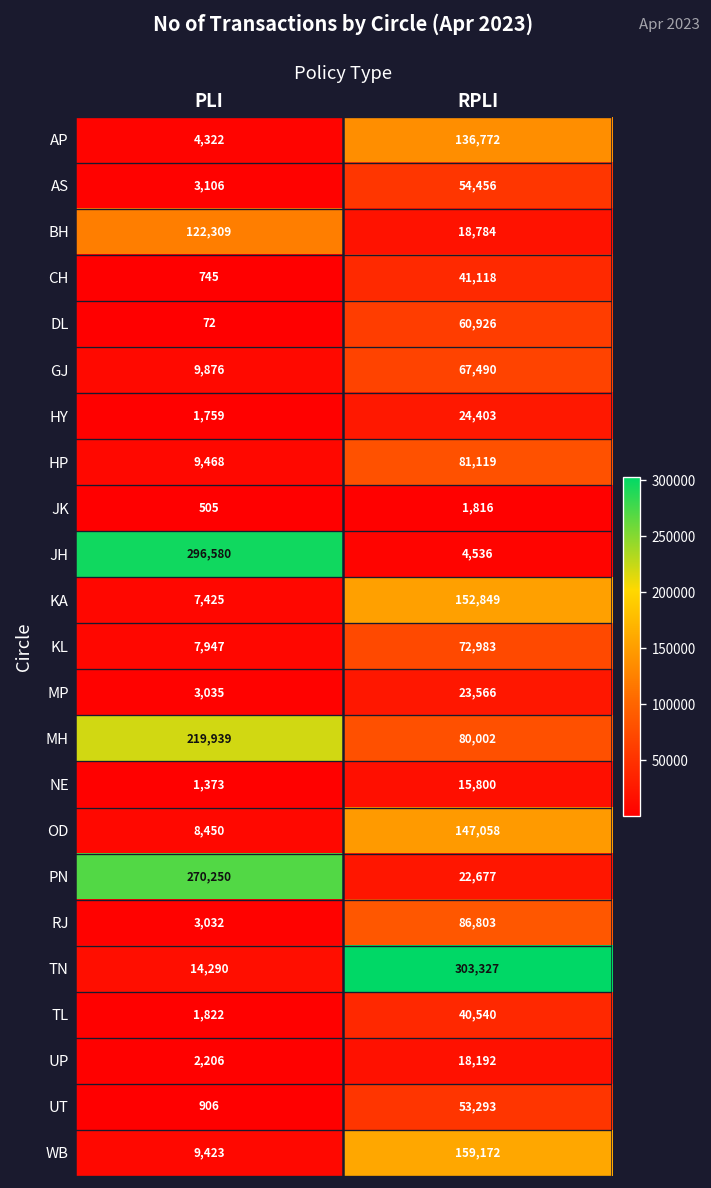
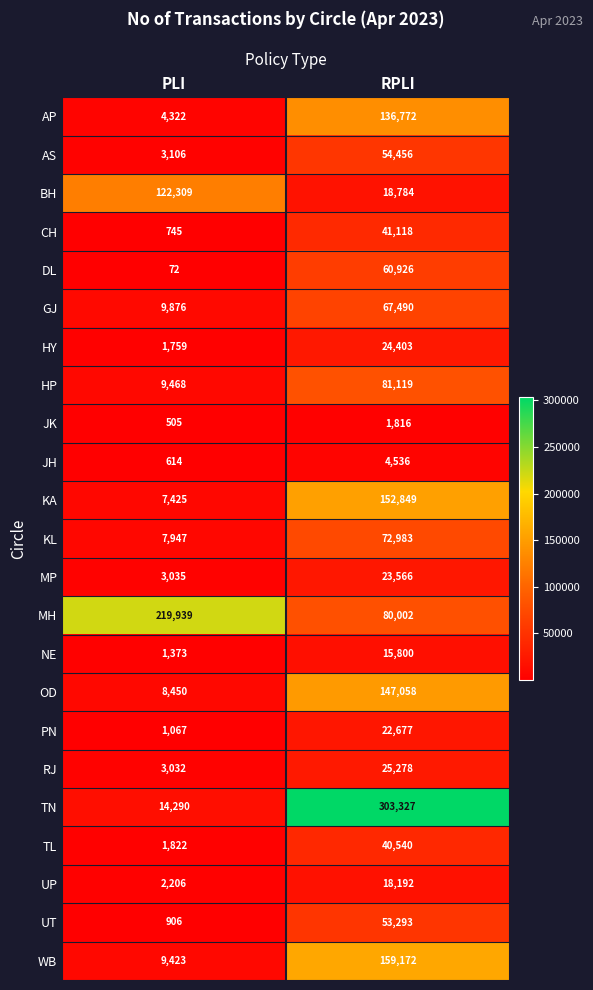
JH, PLI: 296,580 -> 614
PN, PLI: 270,250 -> 1,067
RJ, RPLI: 86,803 -> 25,278
